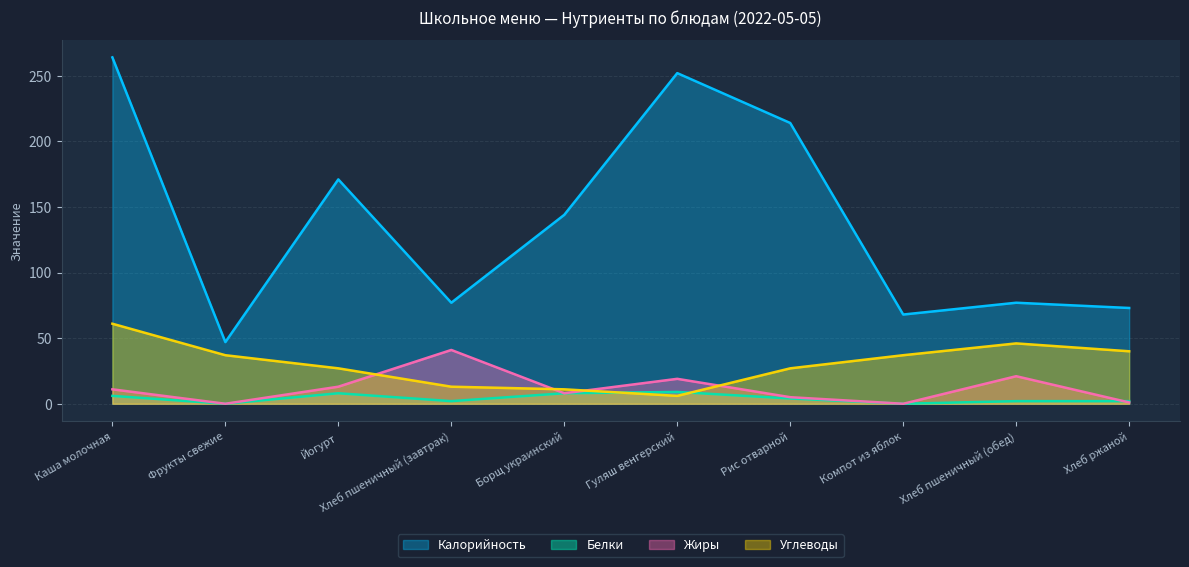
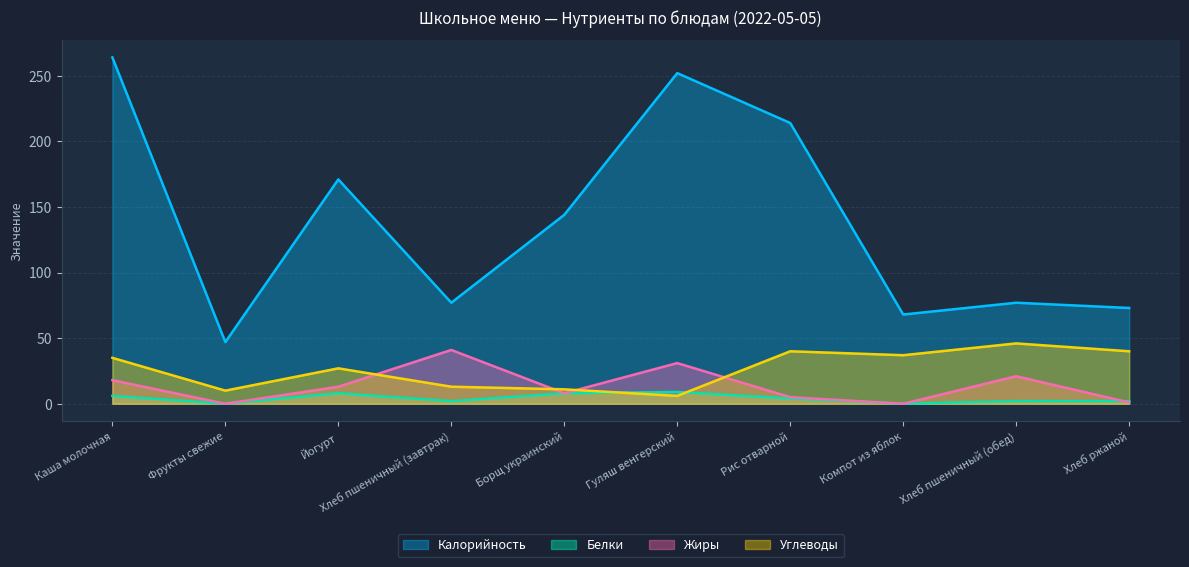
Жиры, Каша молочная: 11 -> 18
Углеводы, Каша молочная: 61 -> 35
Углеводы, Фрукты свежие: 37 -> 10
Жиры, Гуляш венгерский: 19 -> 31
Углеводы, Рис отварной: 27 -> 40
